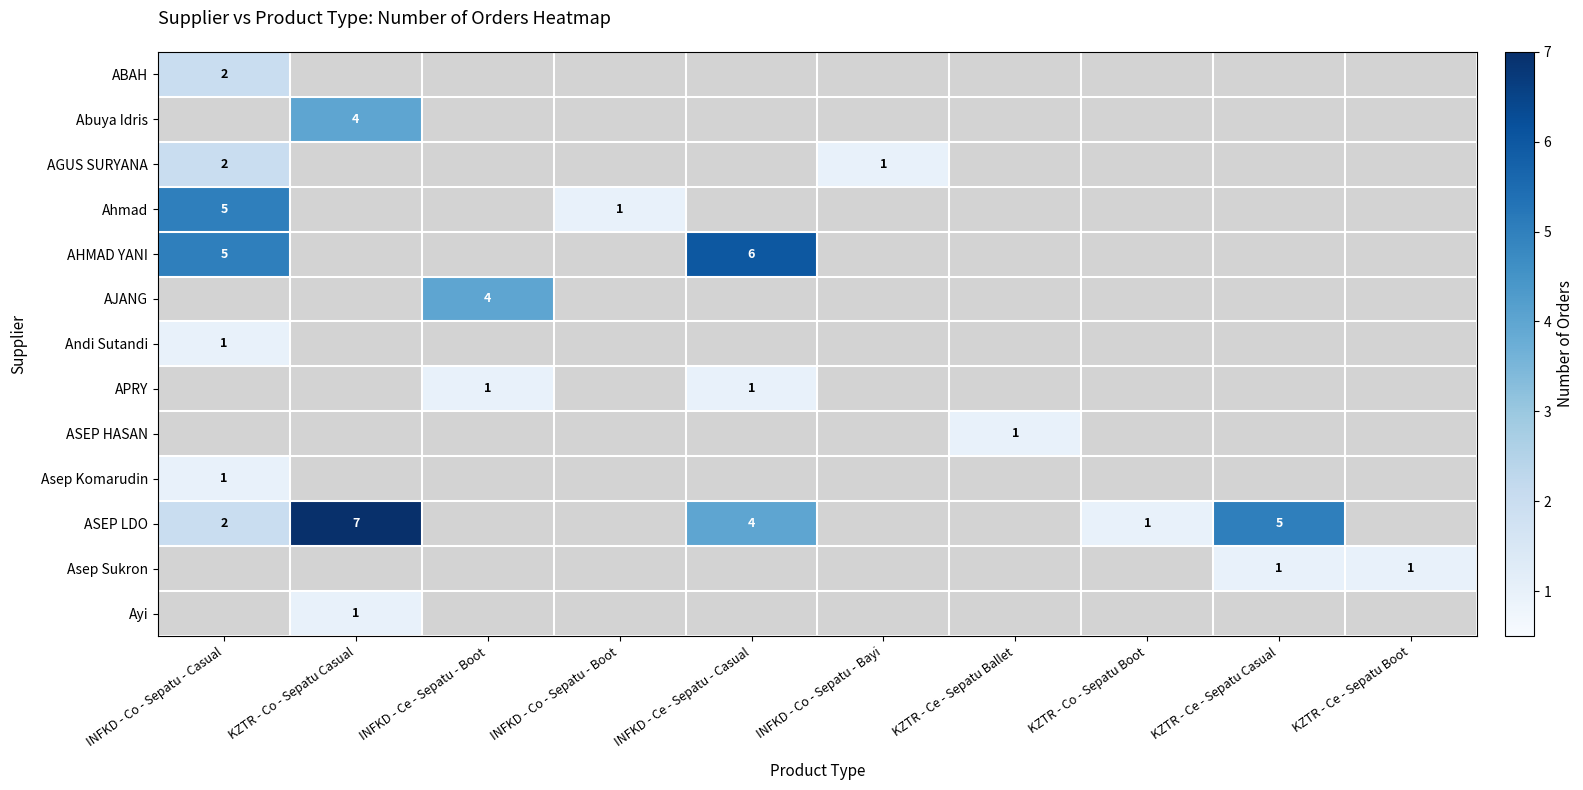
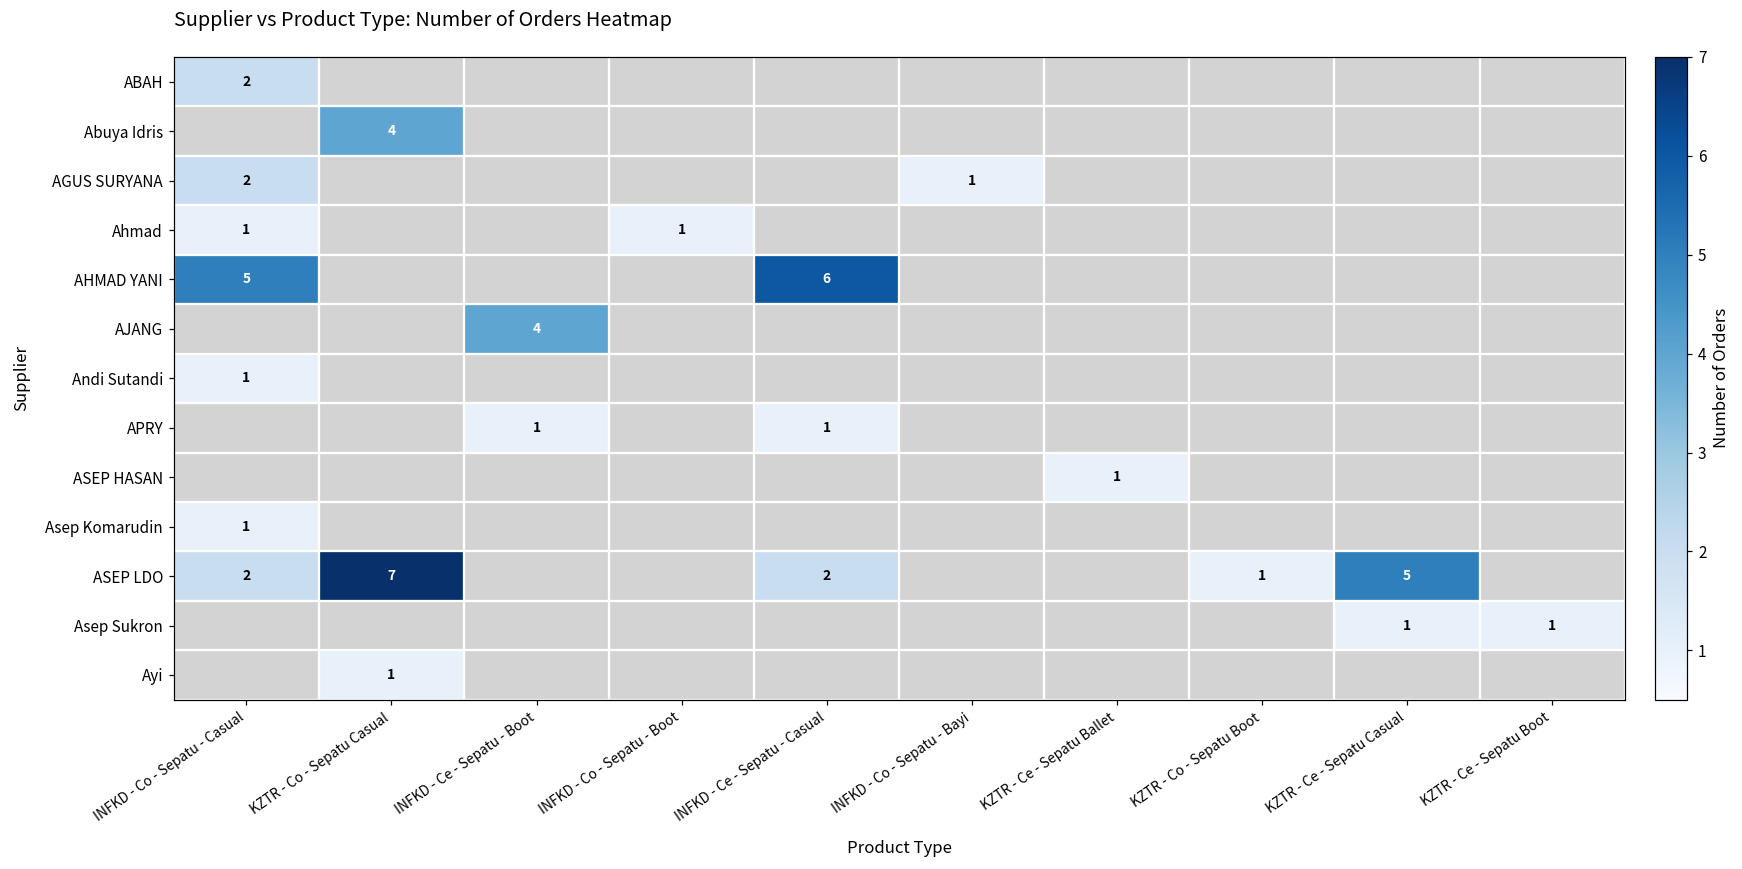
Ahmad, INFKD - Co - Sepatu - Casual: 5 -> 1
ASEP LDO, INFKD - Ce - Sepatu - Casual: 4 -> 2
